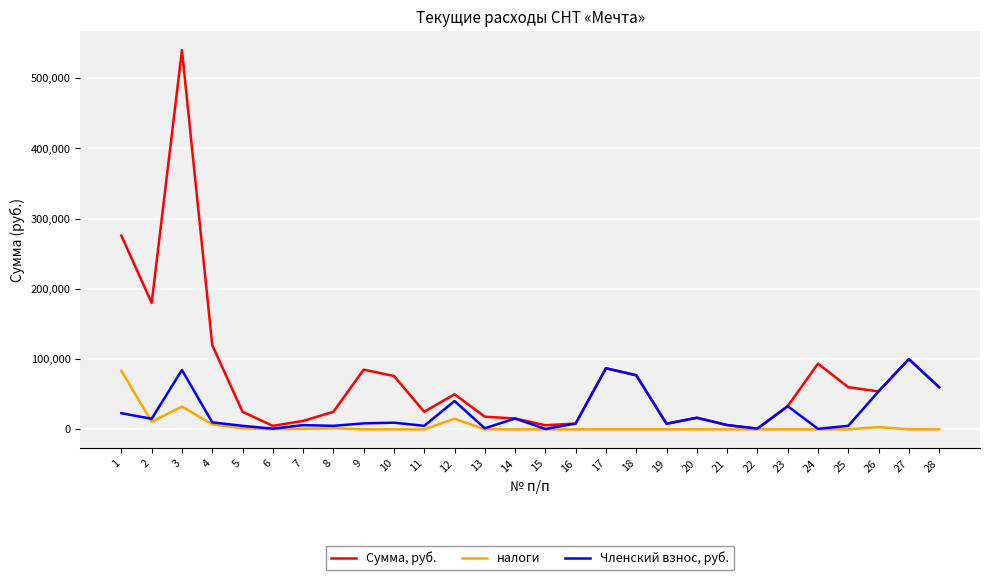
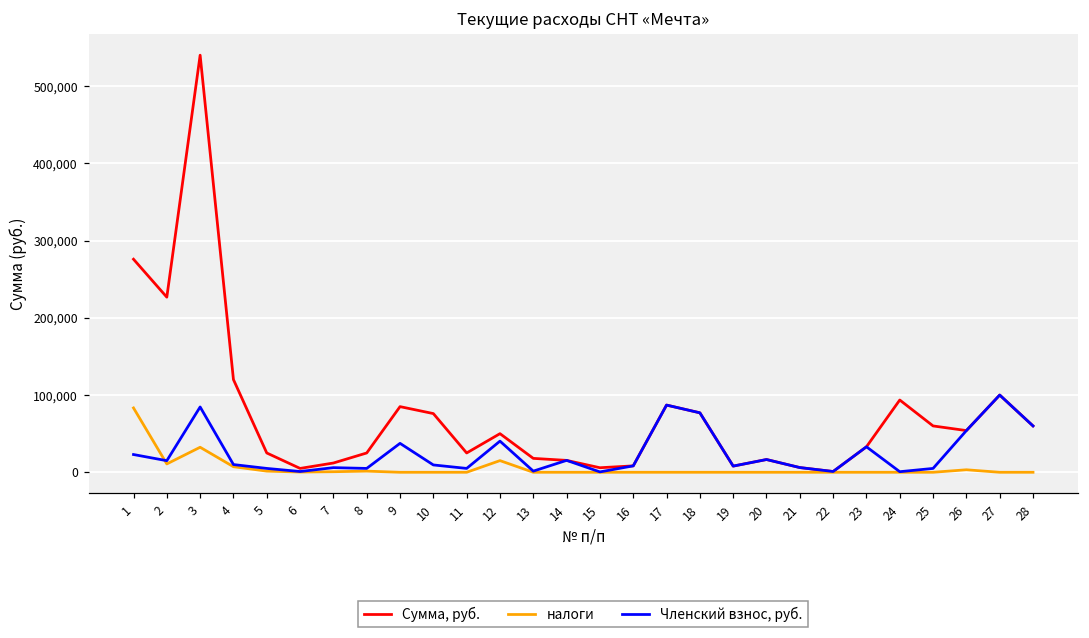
Сумма, руб., 2: 180,000 -> 230,000
Членский взнос, руб., 9: 10,000 -> 40,000
